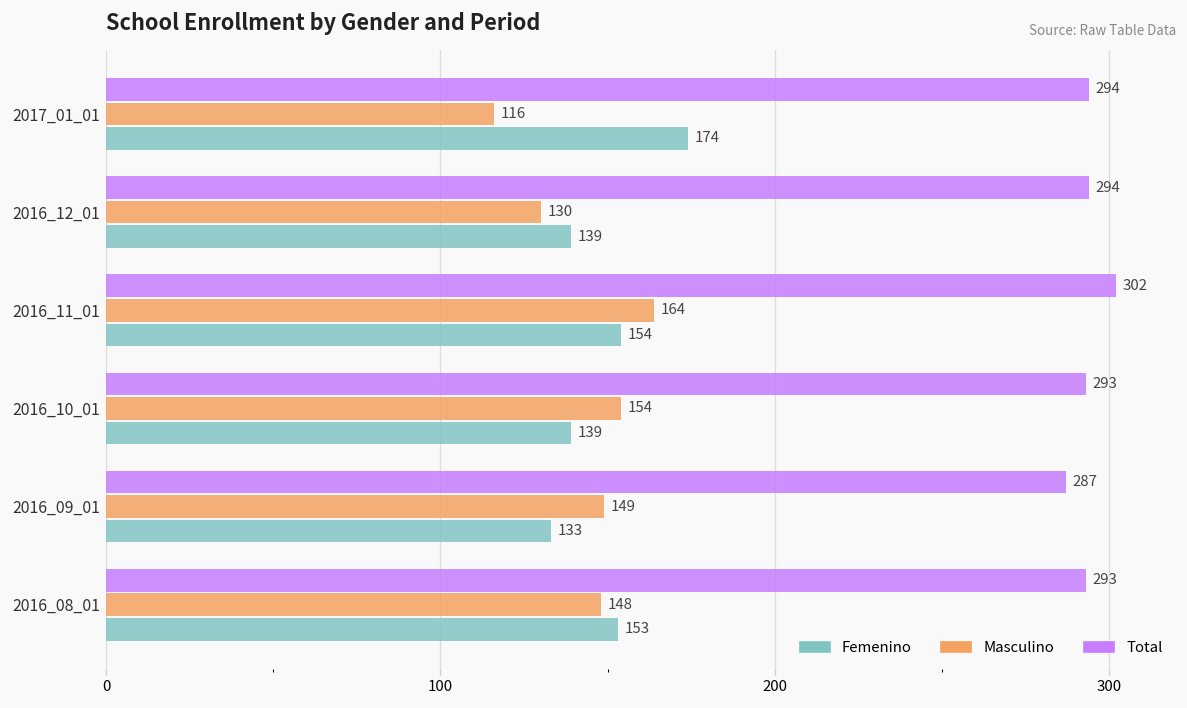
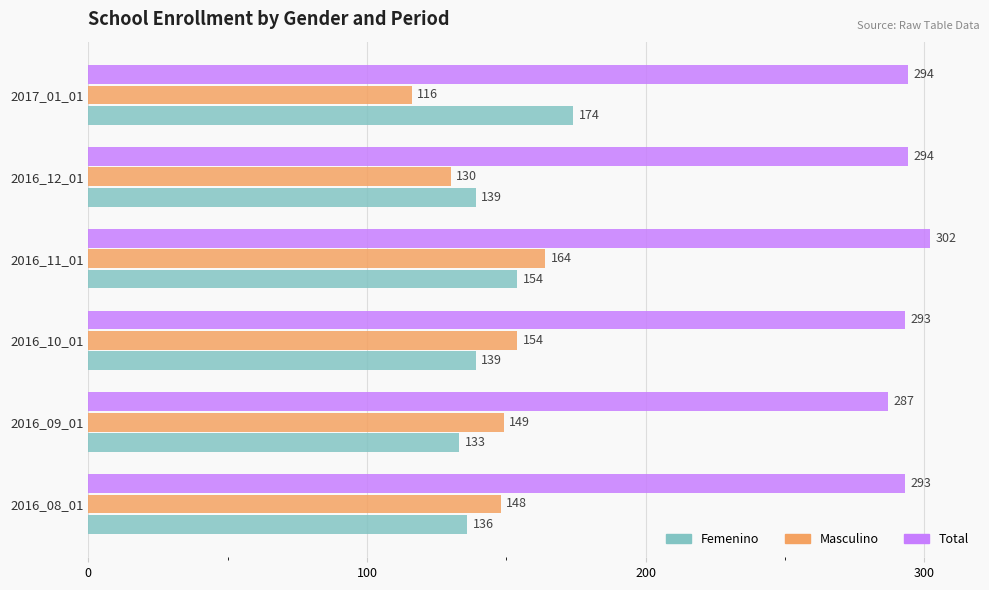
Femenino, 2016_08_01: 153 -> 136
